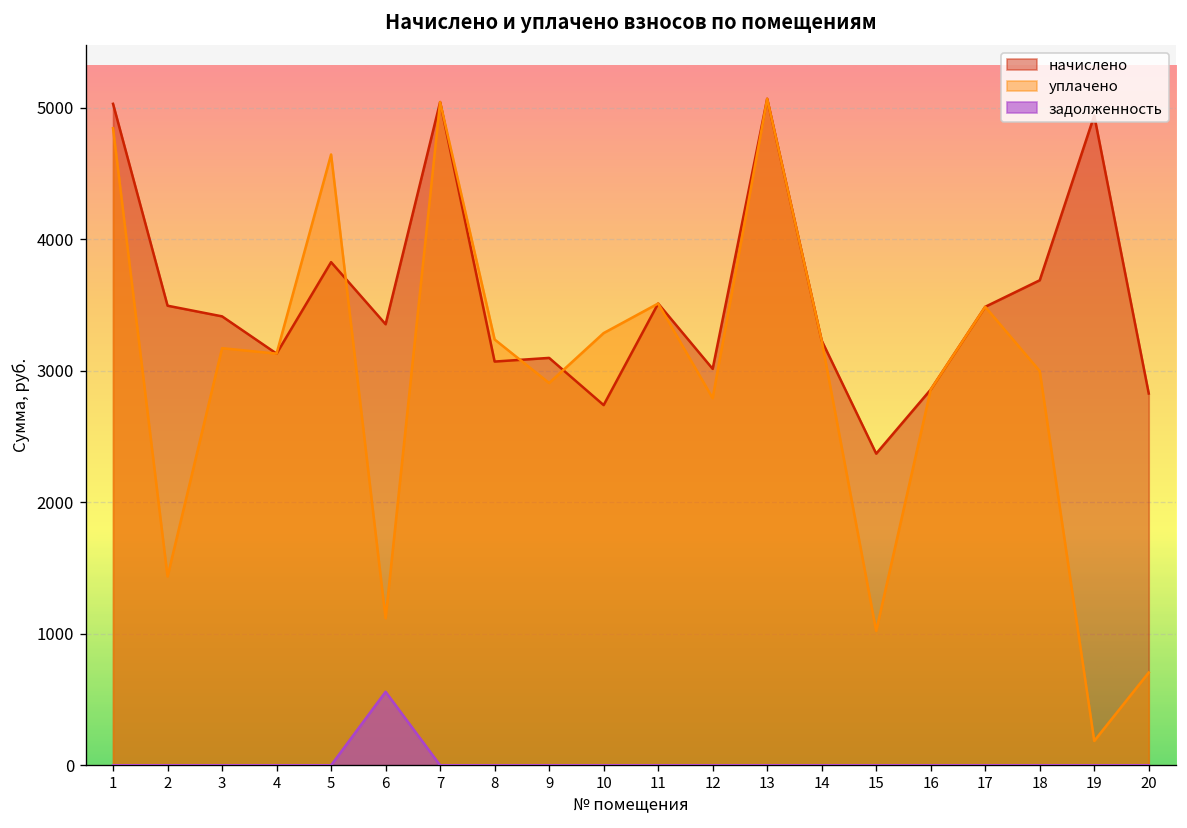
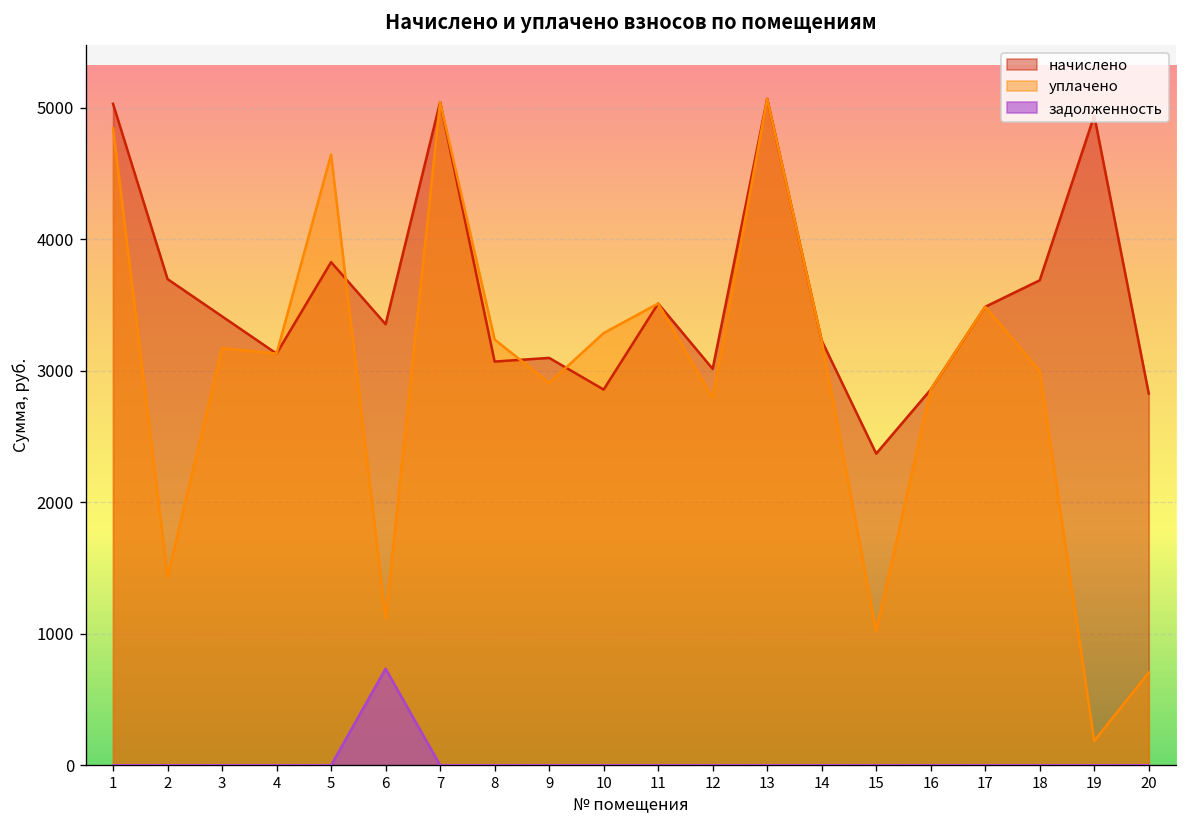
начислено, 2: 3490 -> 3700
задолженность, 6: 560 -> 730
начислено, 10: 2740 -> 2860
